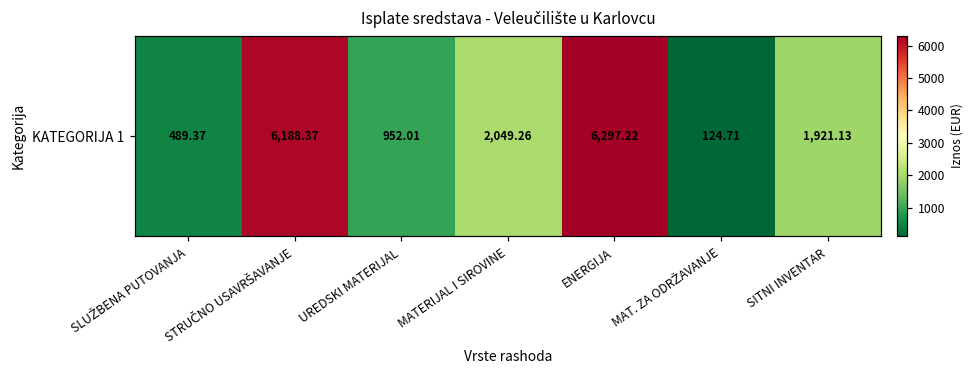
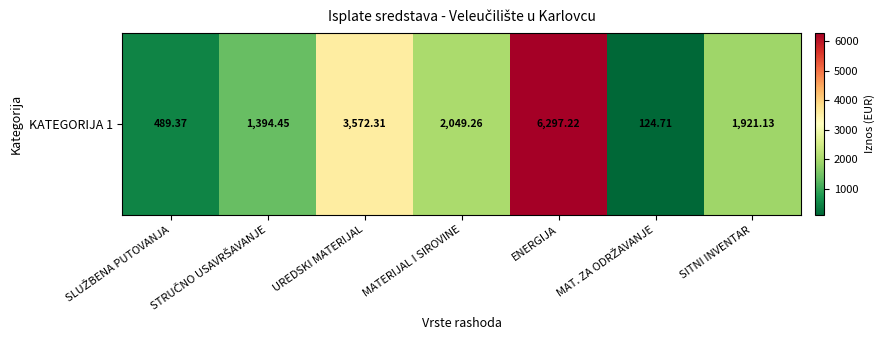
KATEGORIJA 1, STRUČNO USAVRŠAVANJE: 6,188.37 -> 1,394.45
KATEGORIJA 1, UREDSKI MATERIJAL: 952.01 -> 3,572.31
